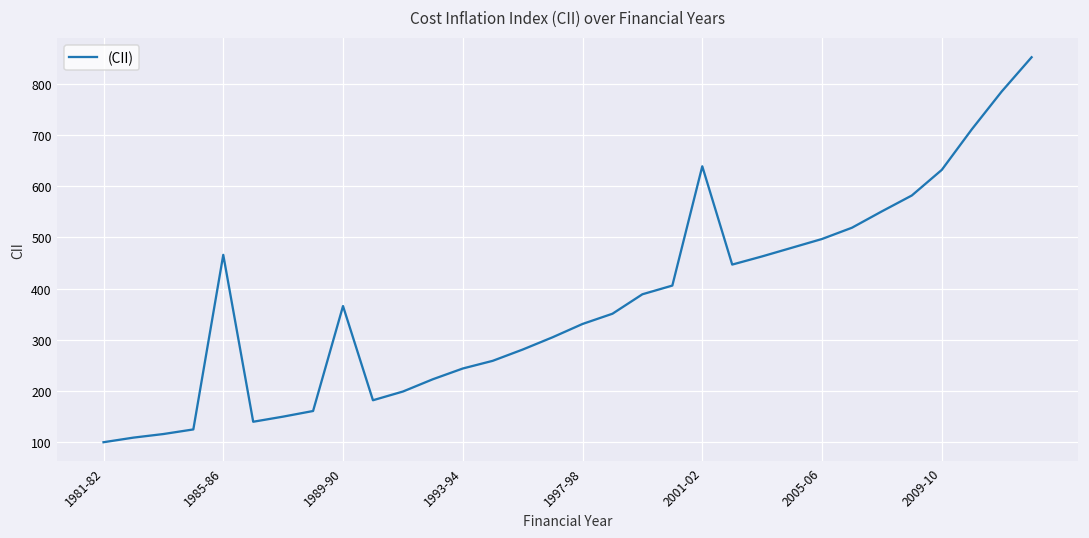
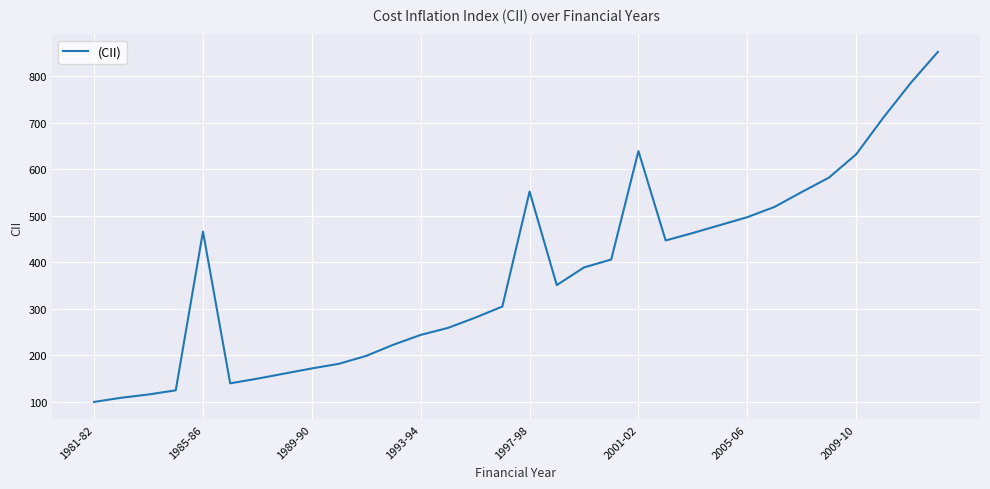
1989-90: 370 -> 170
1997-98: 330 -> 550
